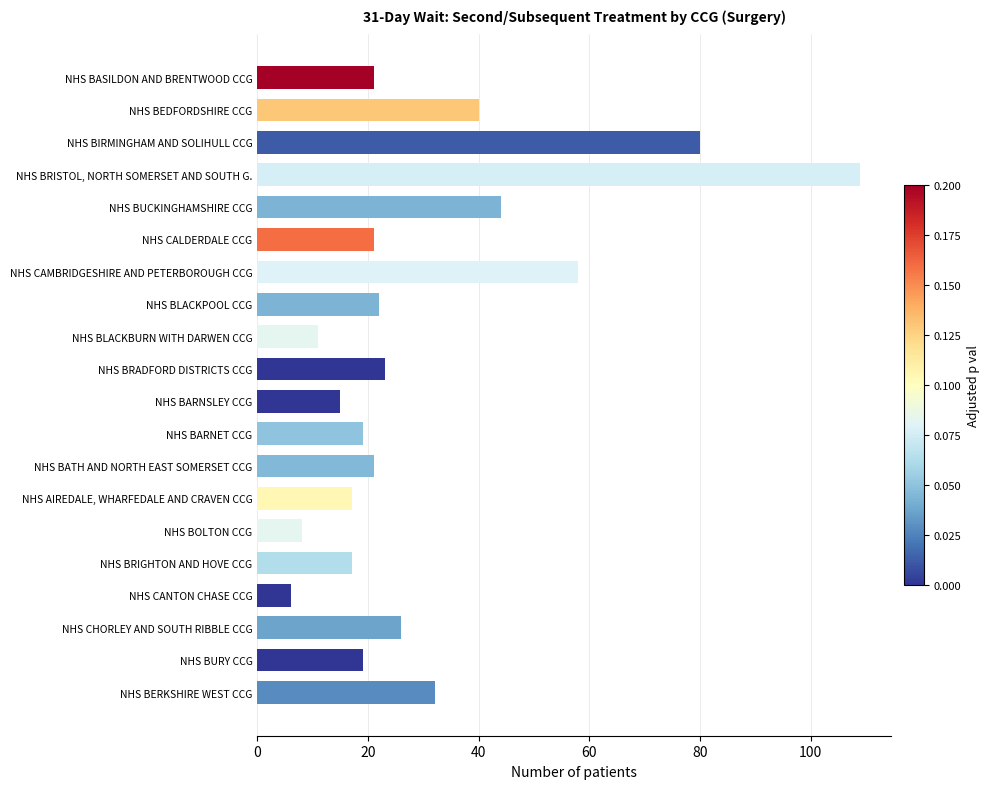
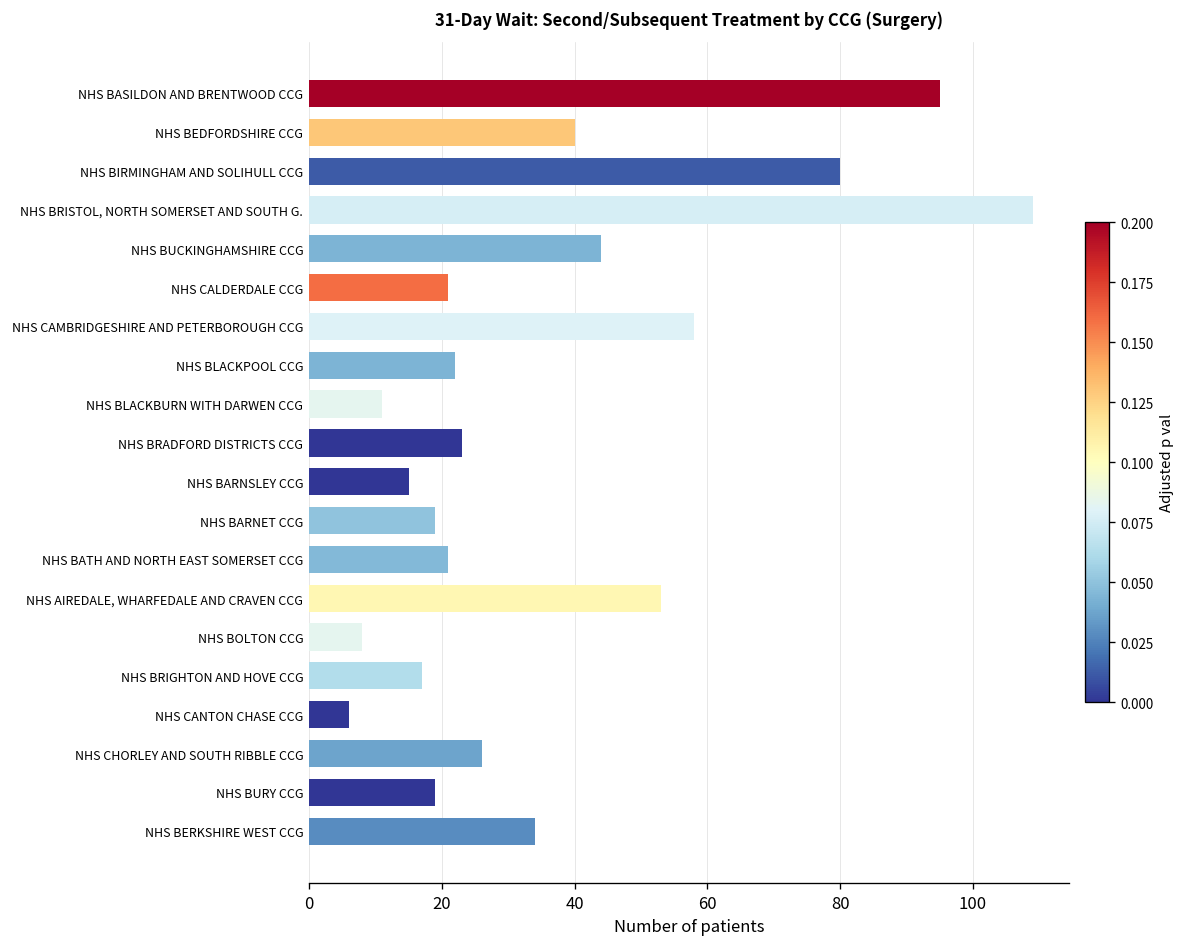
NHS BASILDON AND BRENTWOOD CCG: 21 -> 95
NHS AIREDALE, WHARFEDALE AND CRAVEN CCG: 17 -> 53
NHS BERKSHIRE WEST CCG: 32 -> 34
